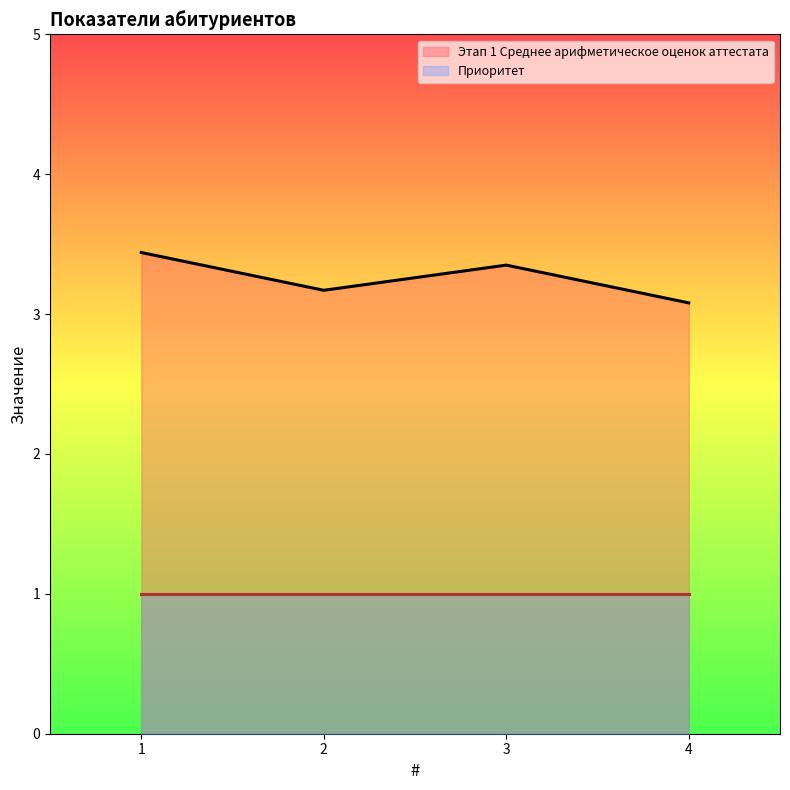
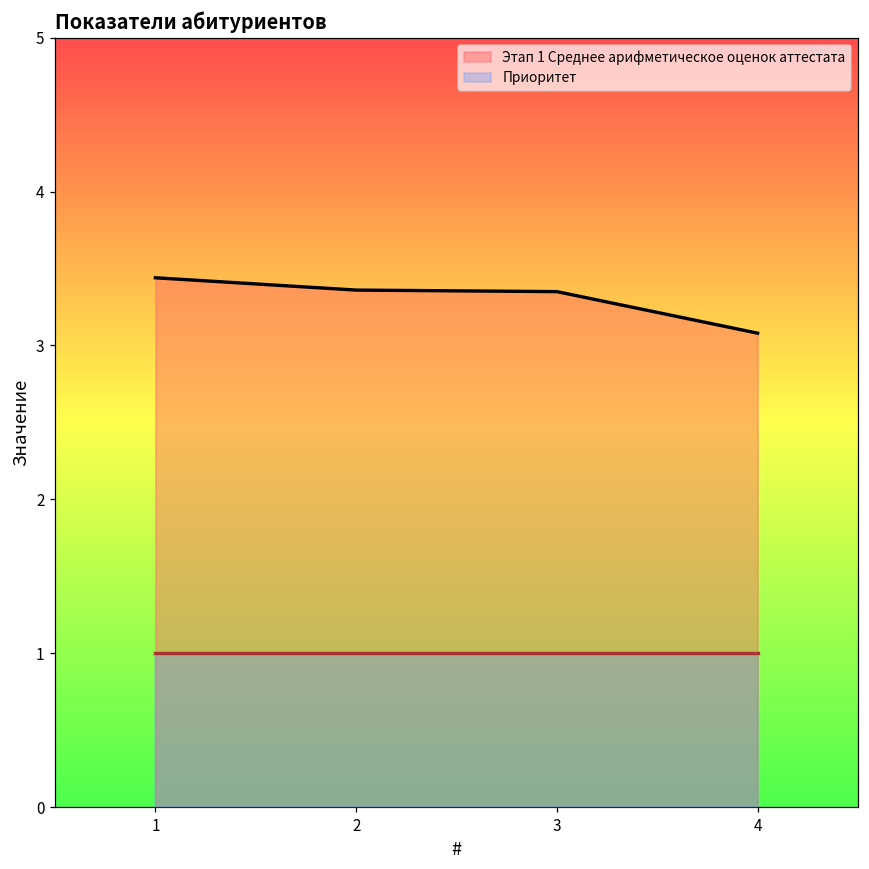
Этап 1 Среднее арифметическое оценок аттестата, 2: 3.17 -> 3.36
